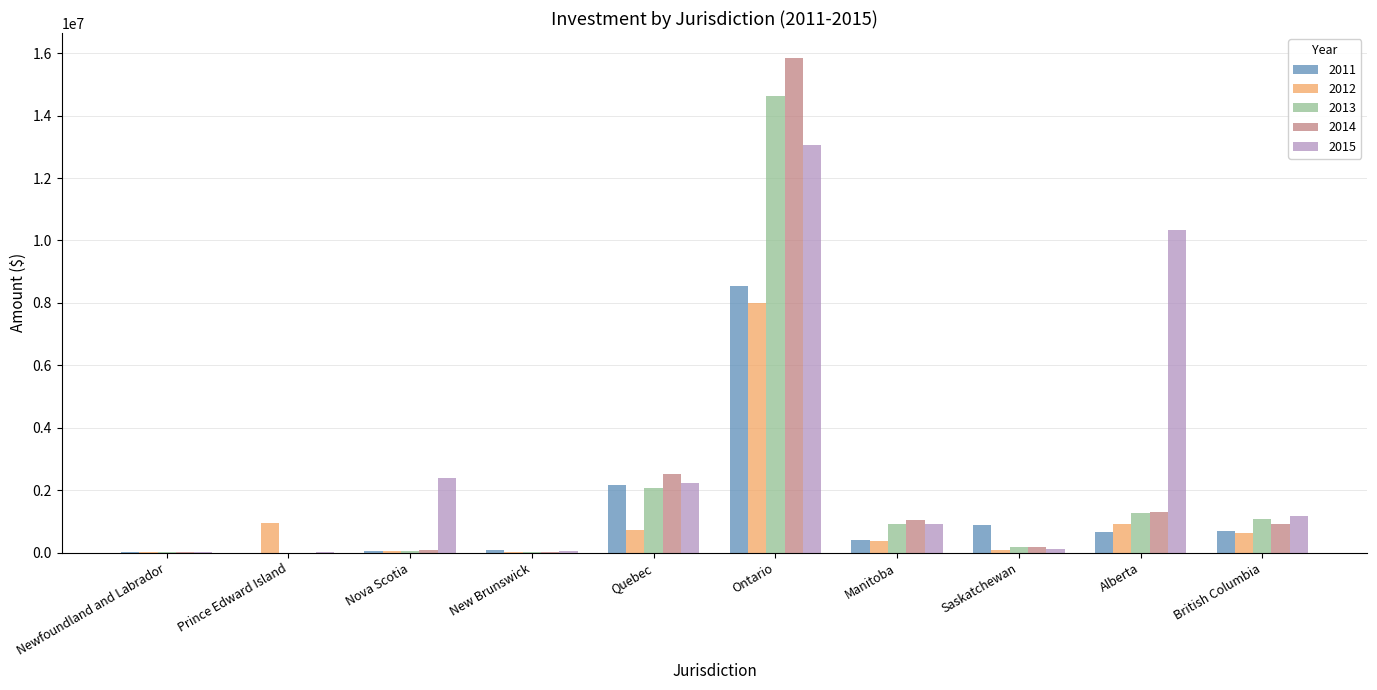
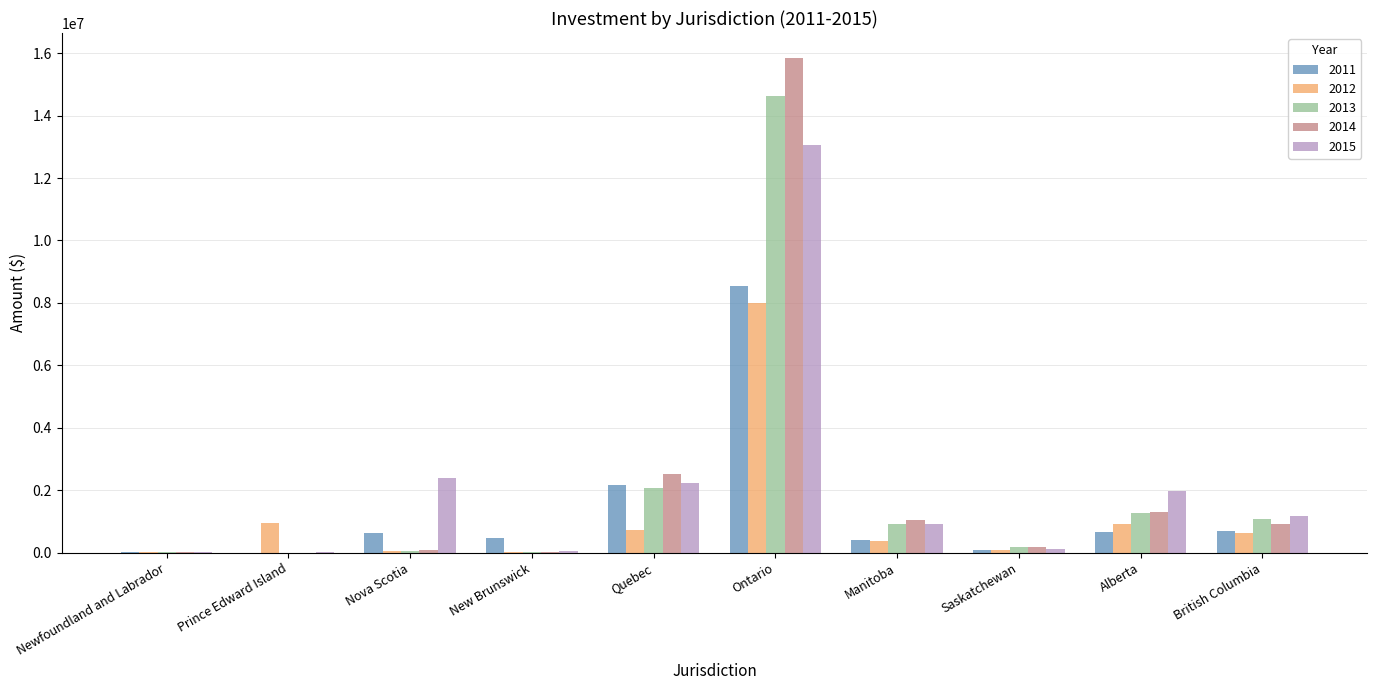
2011, Nova Scotia: 0 -> 600000
2011, New Brunswick: 100000 -> 500000
2011, Saskatchewan: 900000 -> 100000
2015, Alberta: 10300000 -> 2000000
